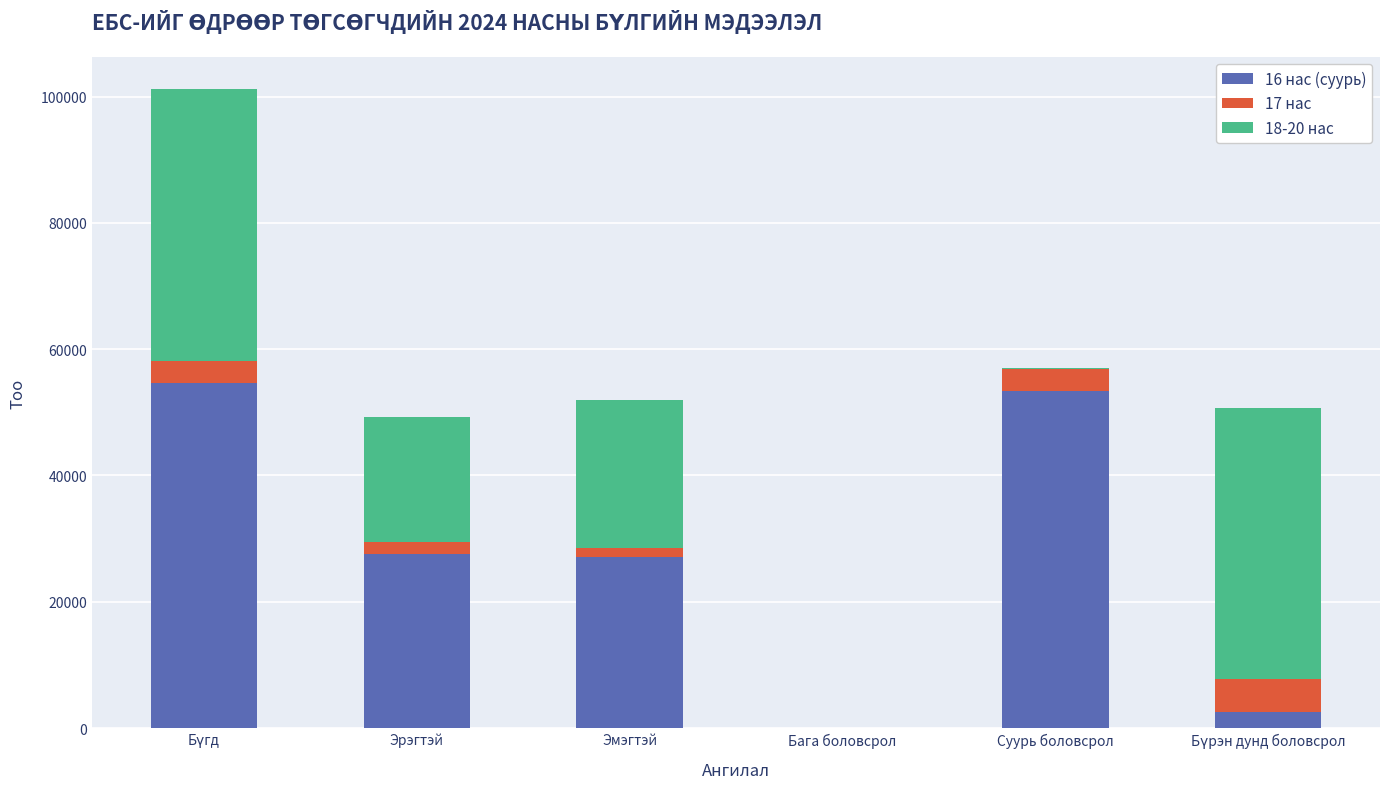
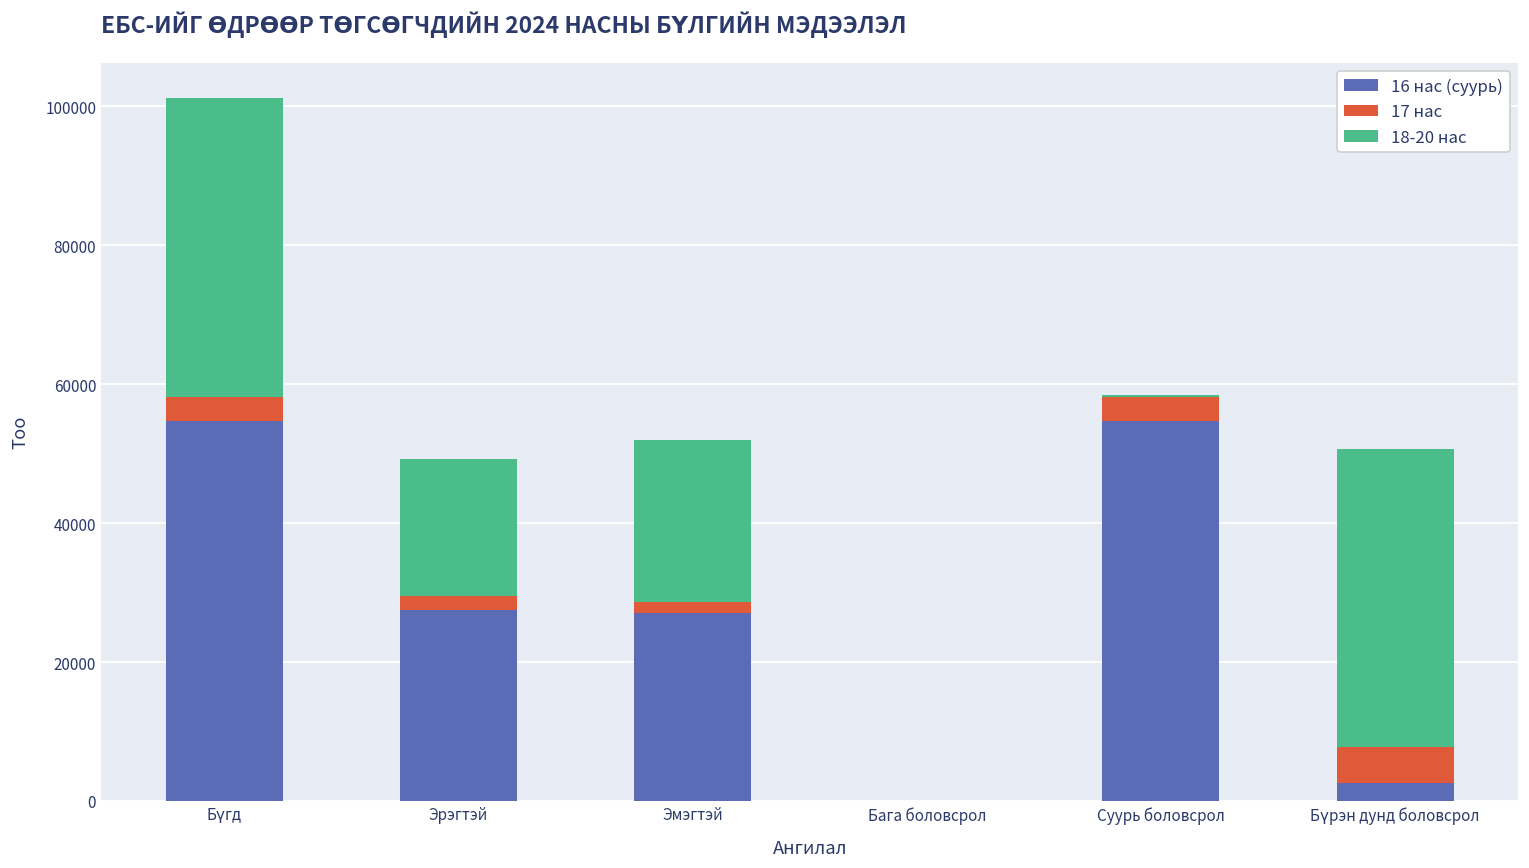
16 нас (суурь), Суурь боловсрол: 53000 -> 55000
